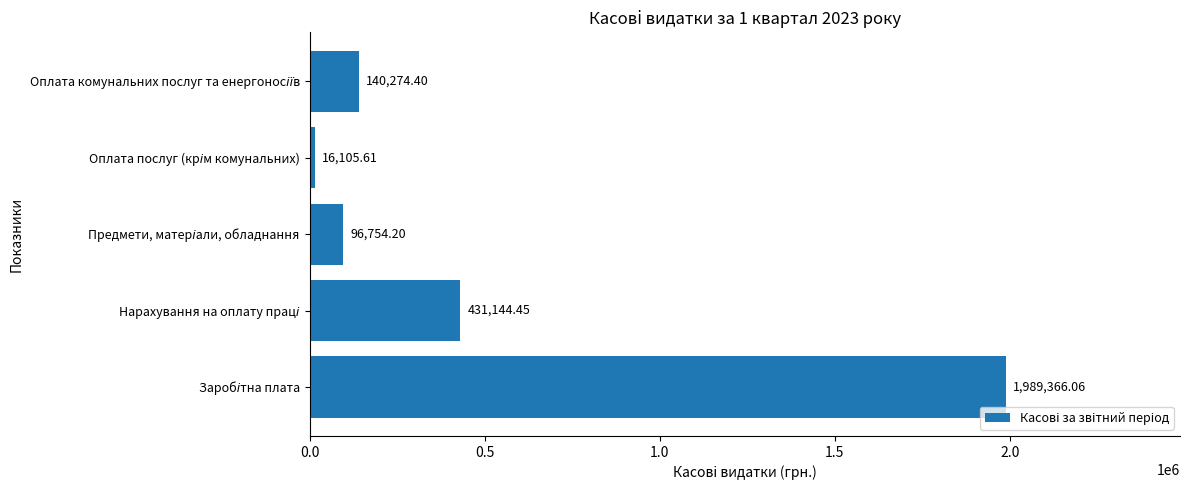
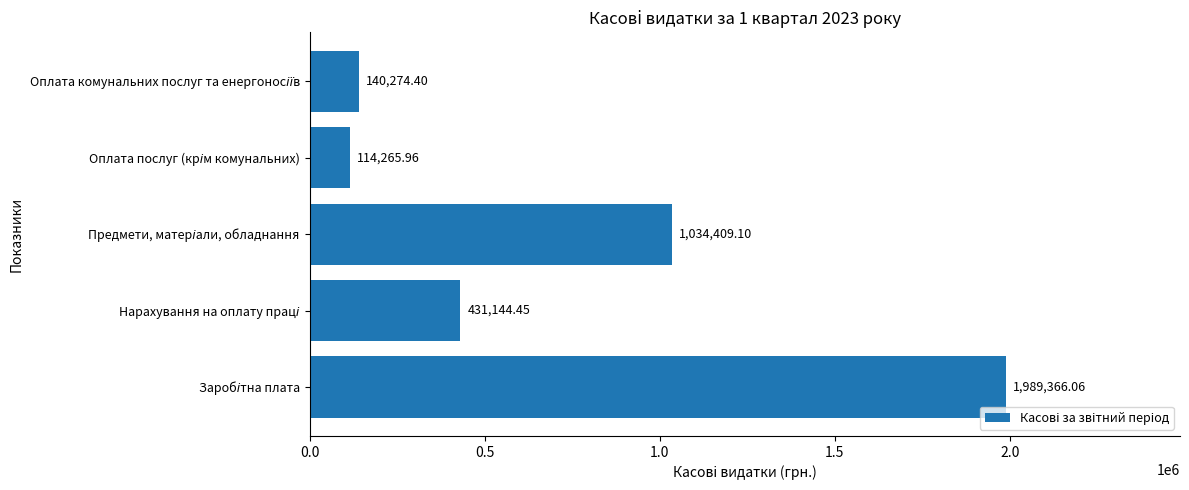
Оплата послуг (крім комунальних): 16,105.61 -> 114,265.96
Предмети, матеріали, обладнання: 96,754.20 -> 1,034,409.10
